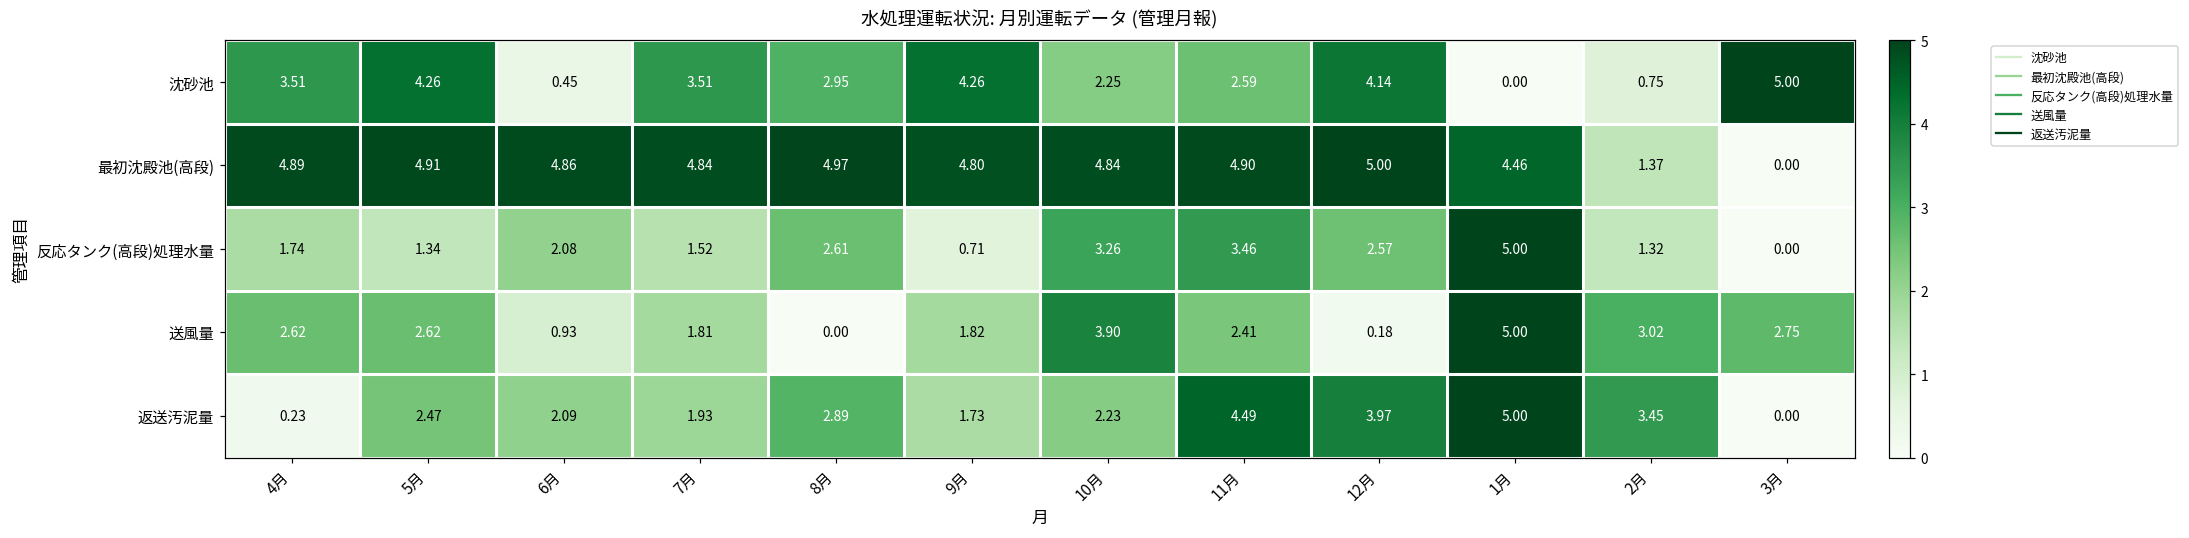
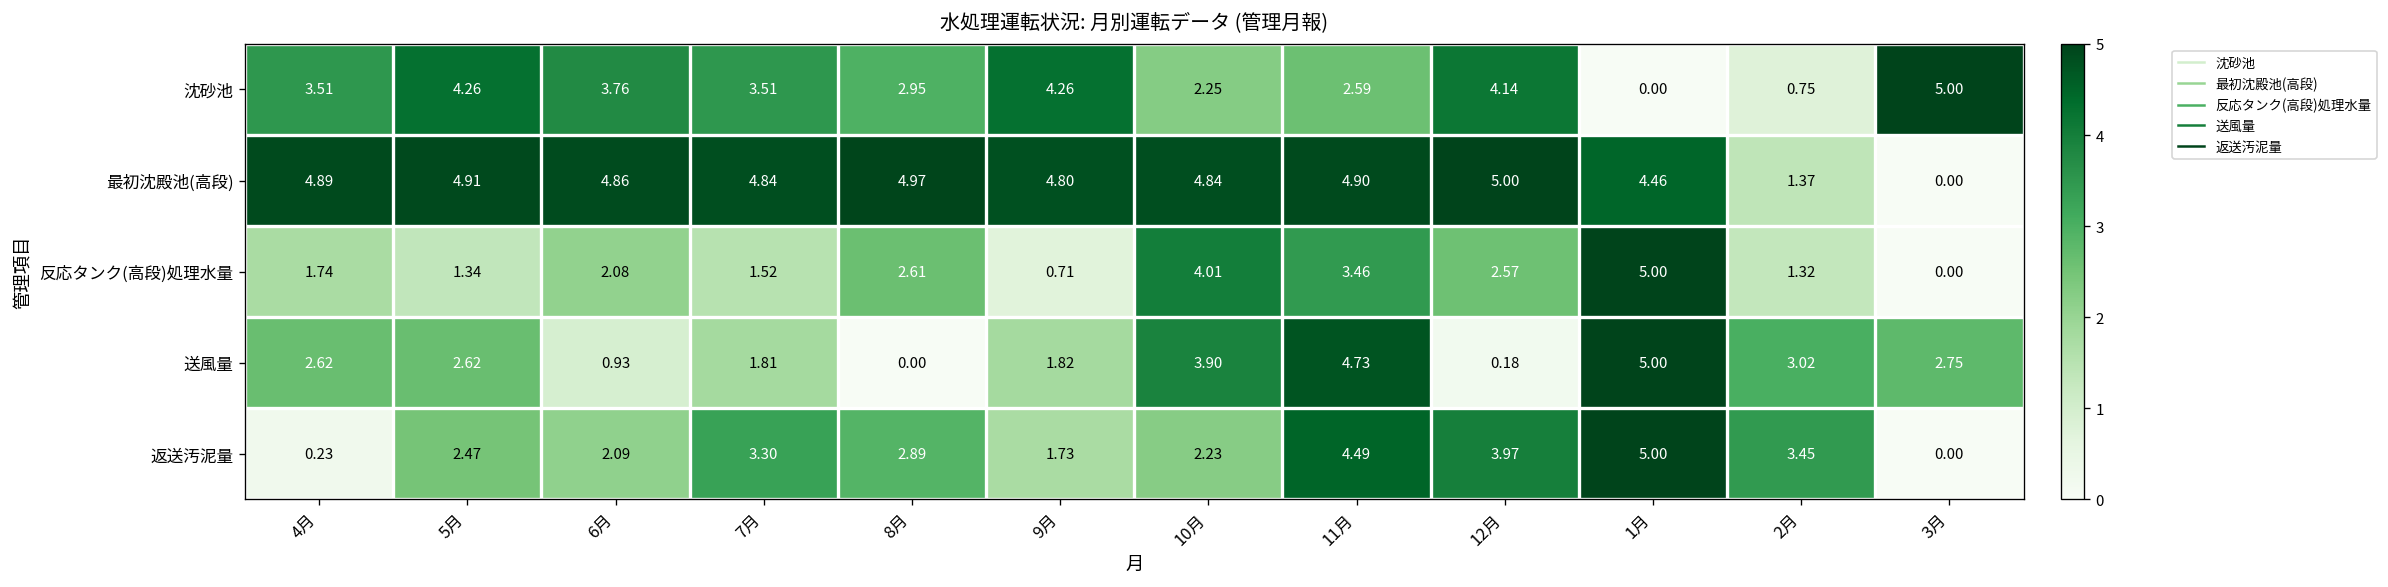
沈砂池, 6月: 0.45 -> 3.76
反応タンク(高段)処理水量, 10月: 3.26 -> 4.01
送風量, 11月: 2.41 -> 4.73
返送汚泥量, 7月: 1.93 -> 3.30
